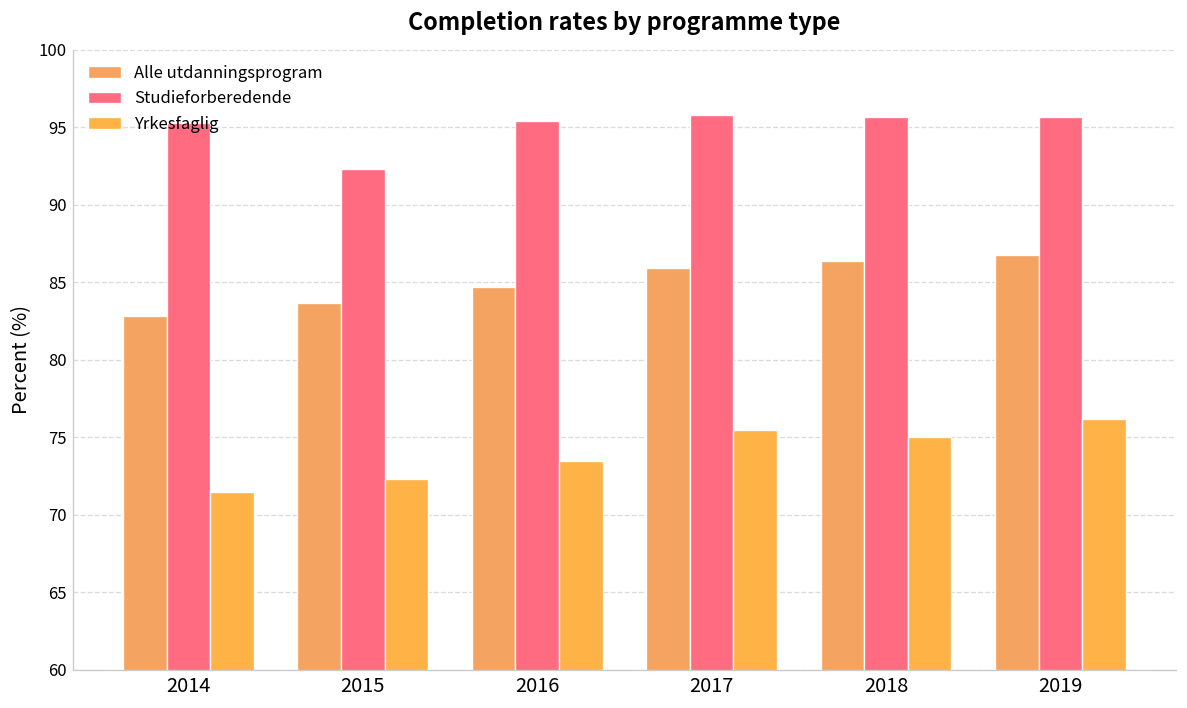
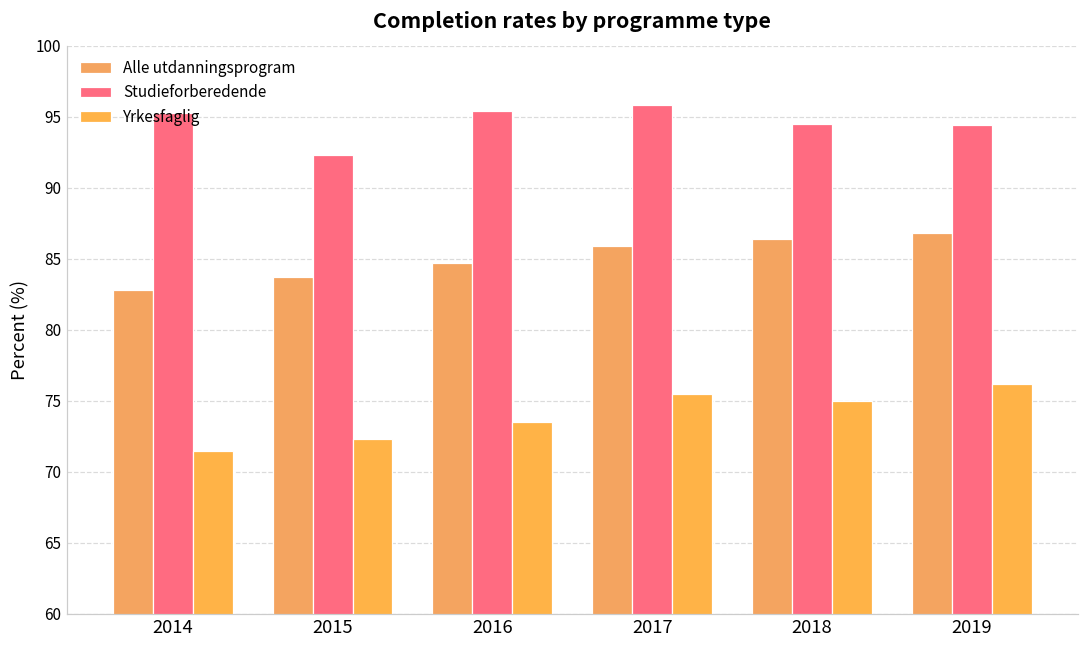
Studieforberedende, 2018: 95.7 -> 94.5
Studieforberedende, 2019: 95.7 -> 94.4
